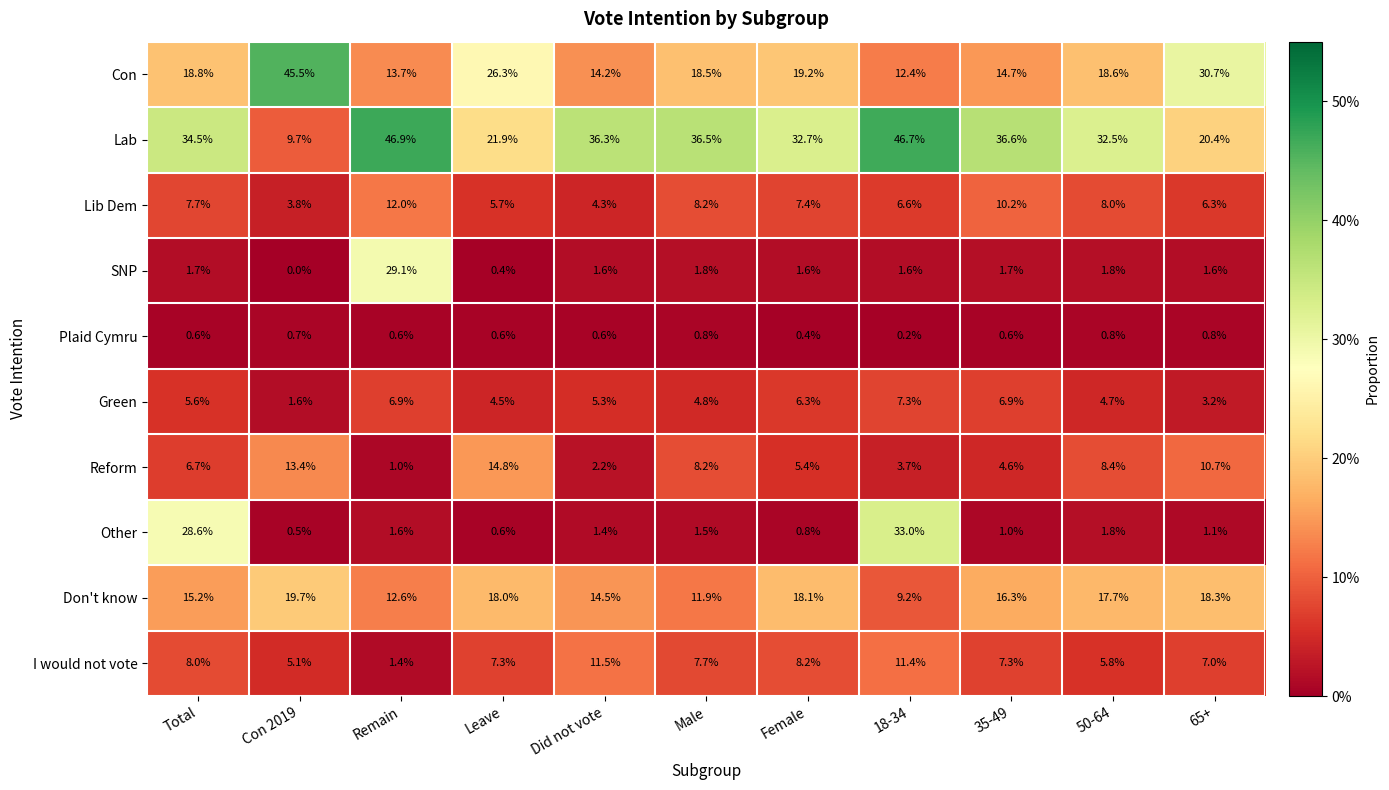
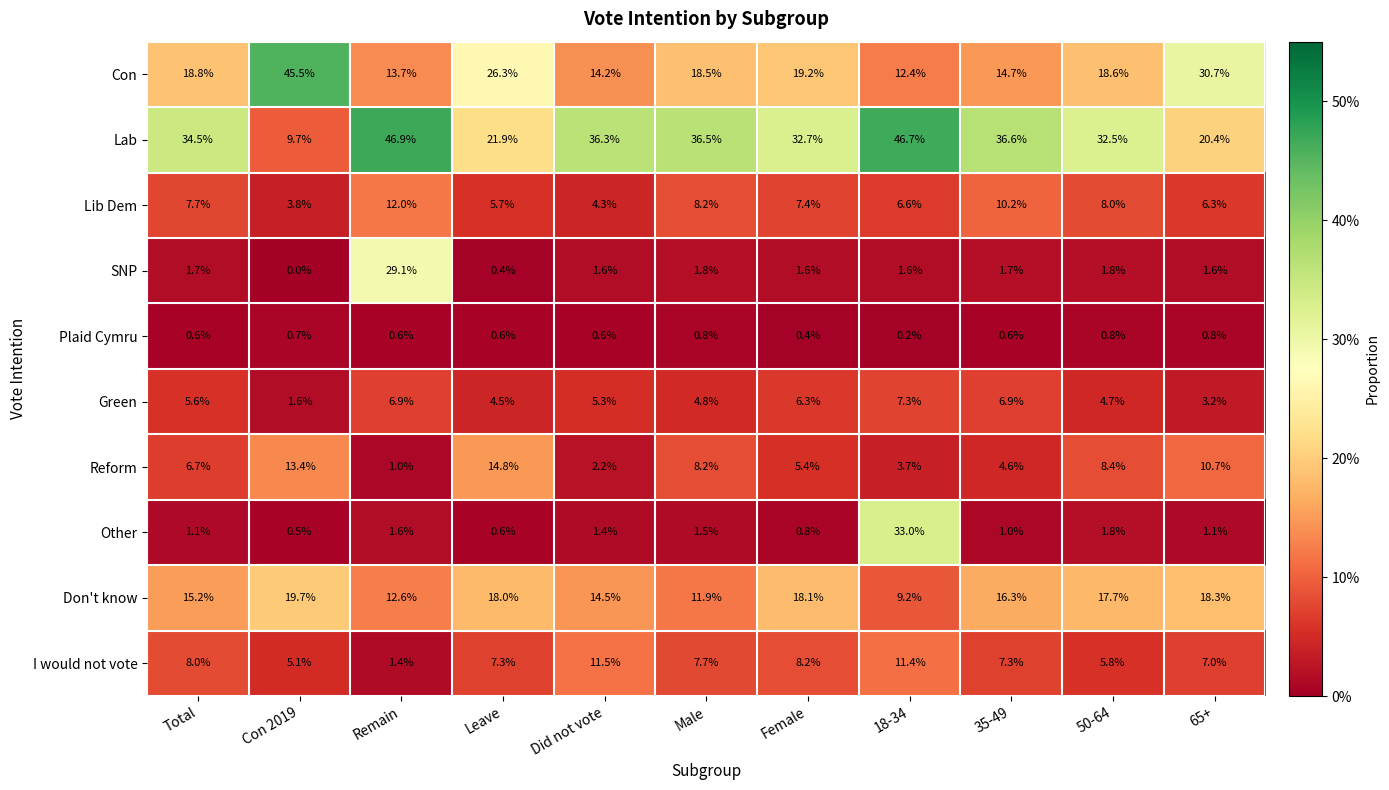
Other, Total: 28.6% -> 1.1%
